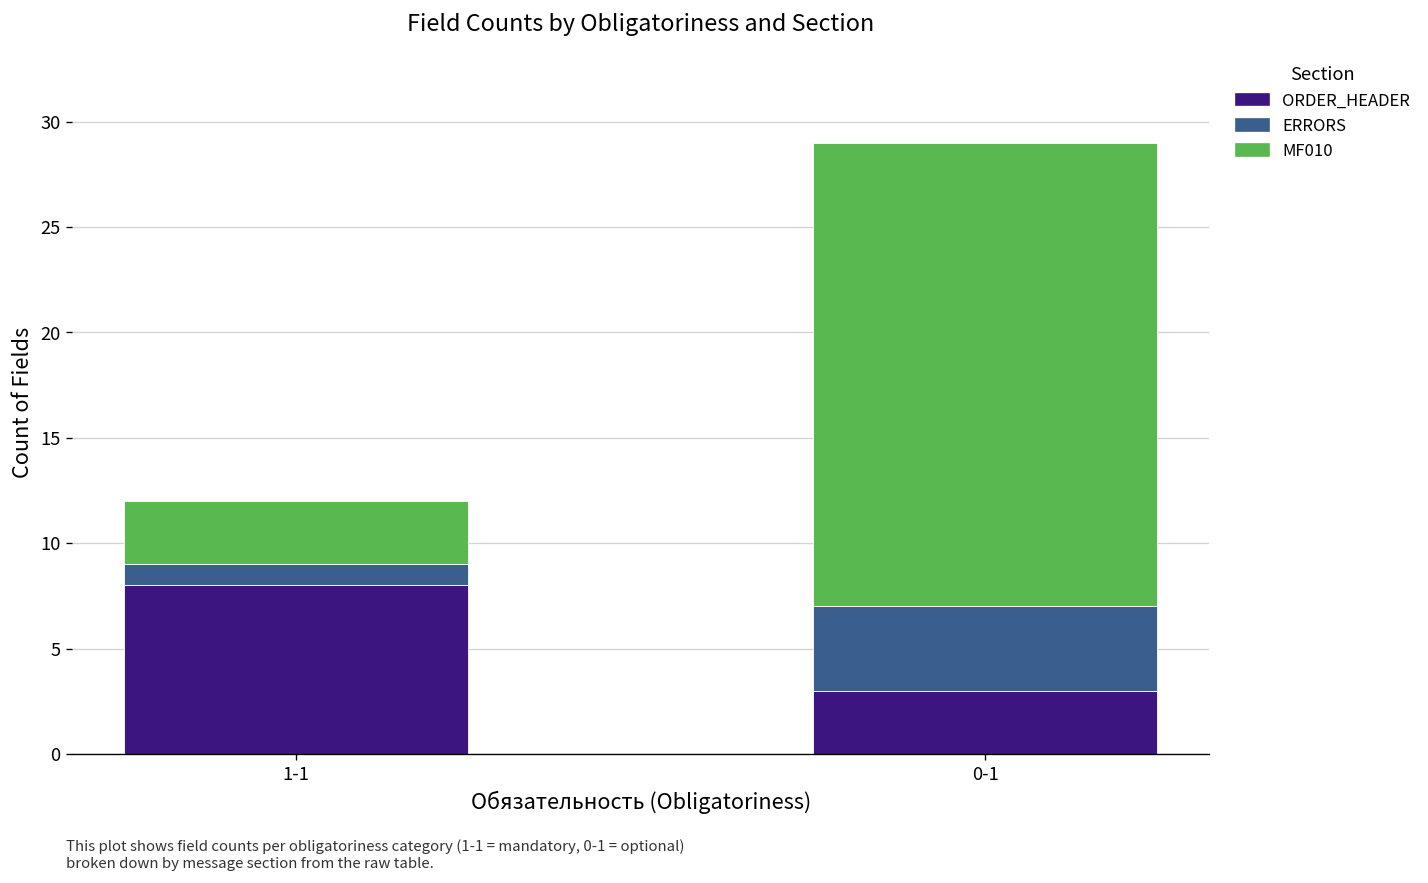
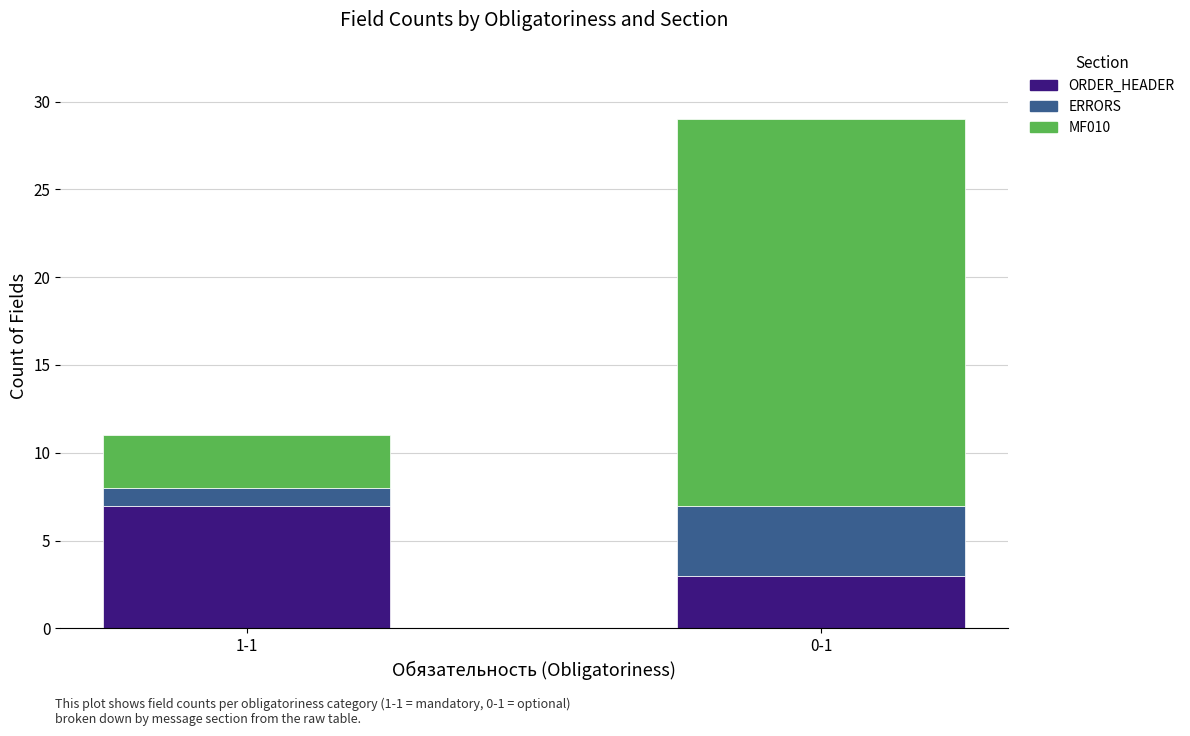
ORDER_HEADER, 1-1: 8 -> 7
